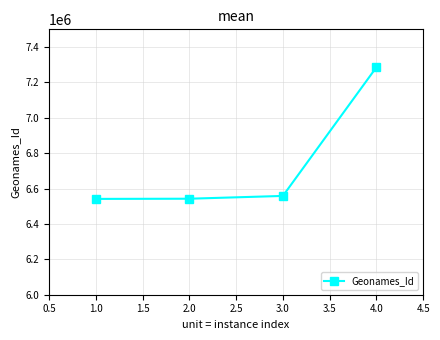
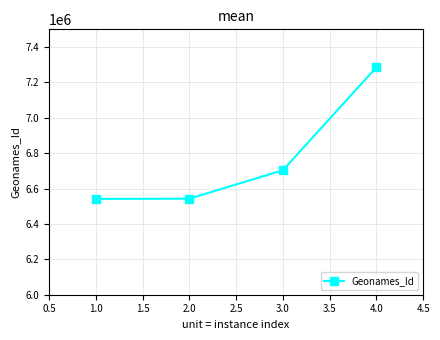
3.0: 6560000 -> 6700000
